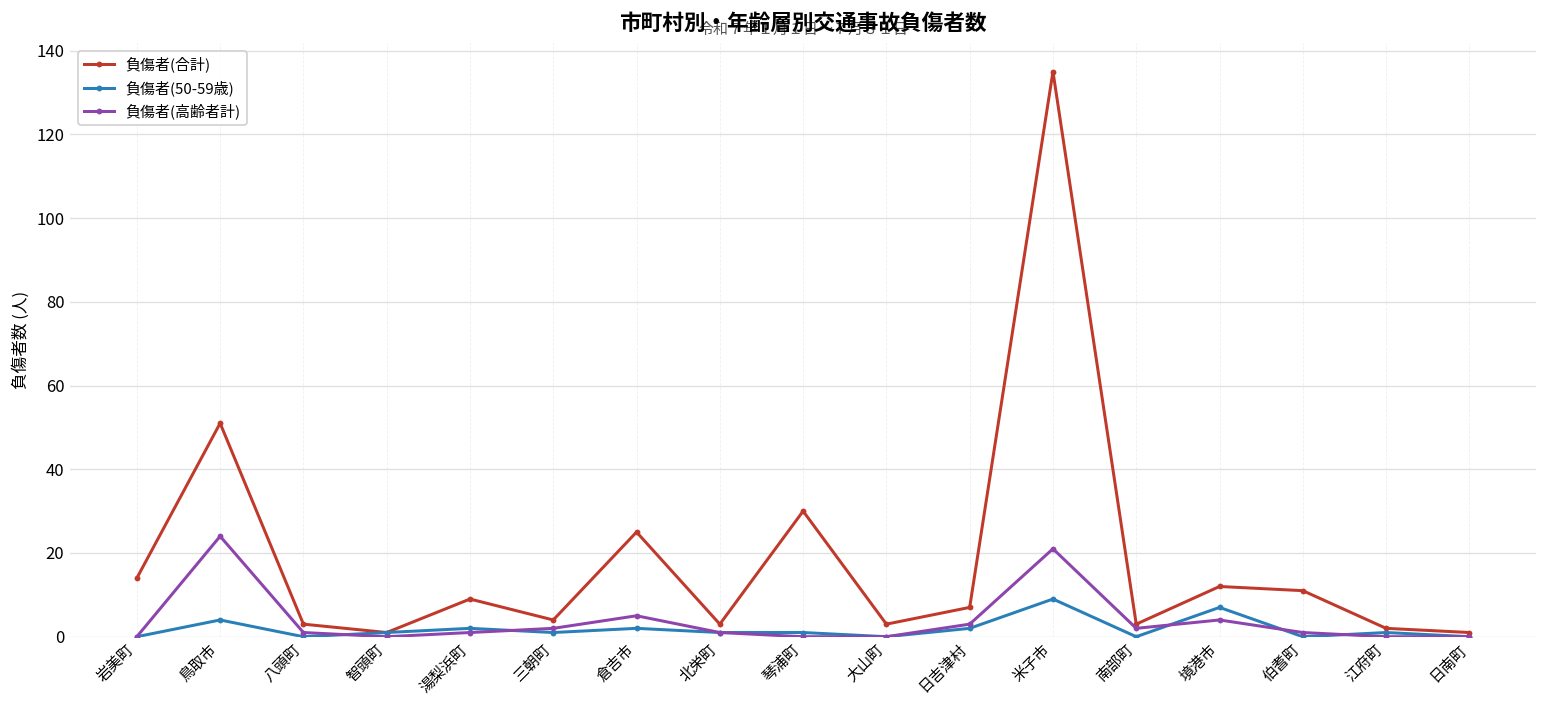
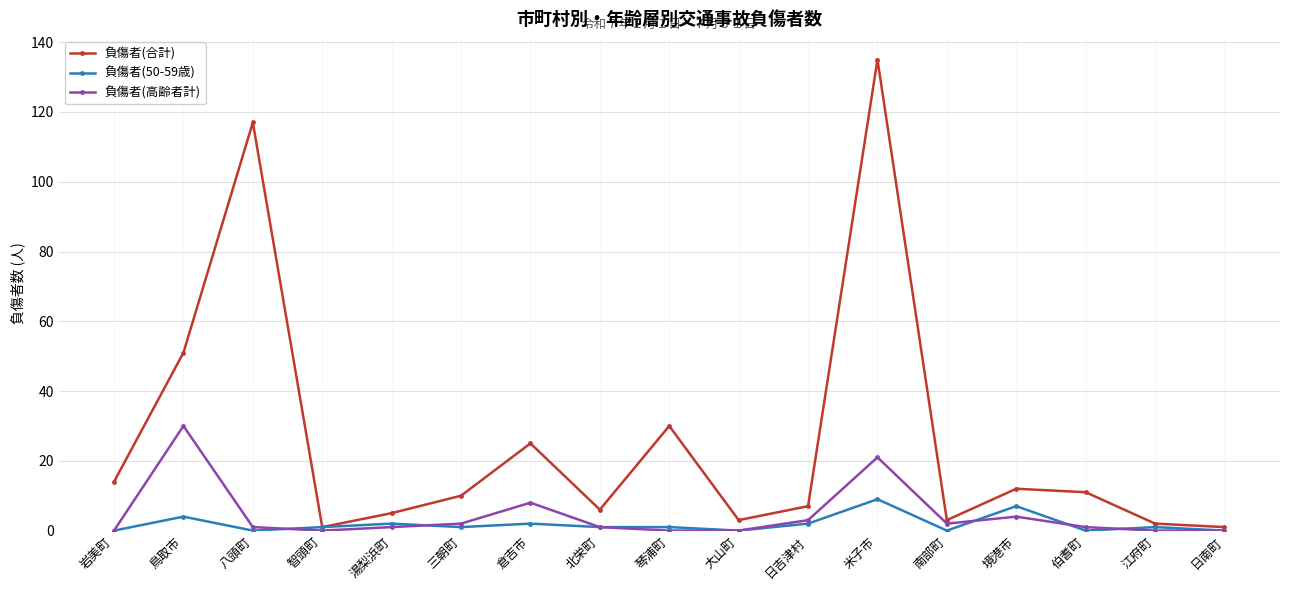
負傷者(高齢者計), 鳥取市: 24 -> 30
負傷者(合計), 八頭町: 3 -> 117
負傷者(合計), 湯梨浜町: 9 -> 5
負傷者(合計), 三朝町: 4 -> 10
負傷者(高齢者計), 倉吉市: 5 -> 8
負傷者(合計), 北栄町: 3 -> 6
